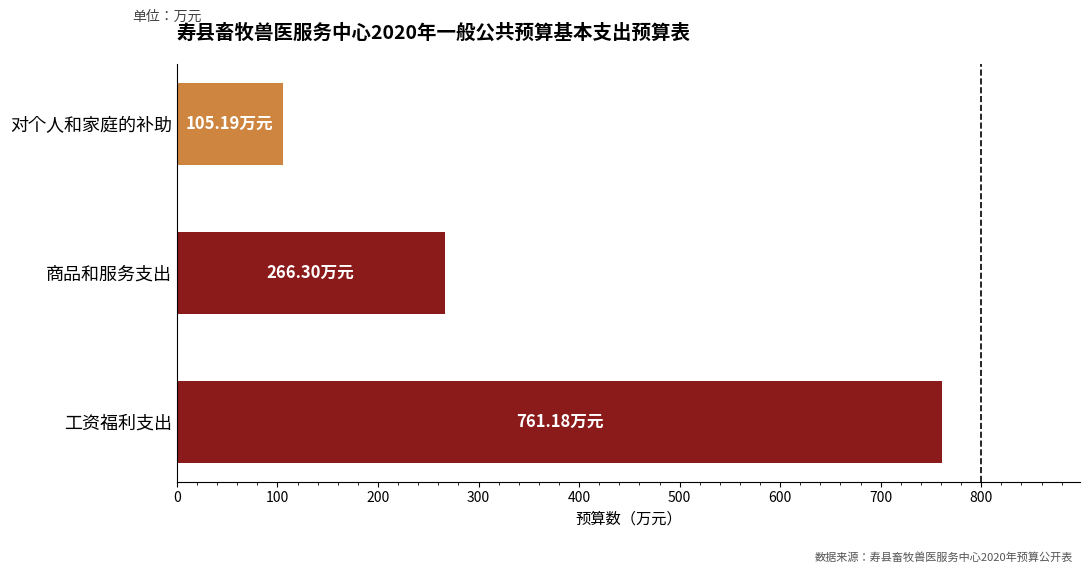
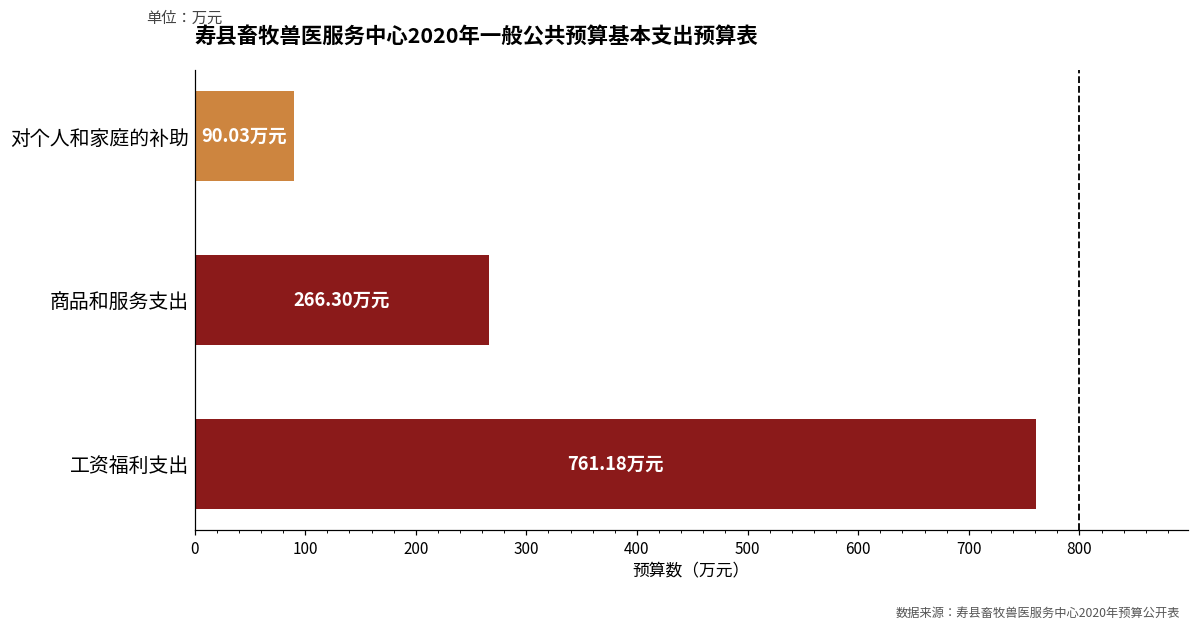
对个人和家庭的补助: 105.19 -> 90.03
